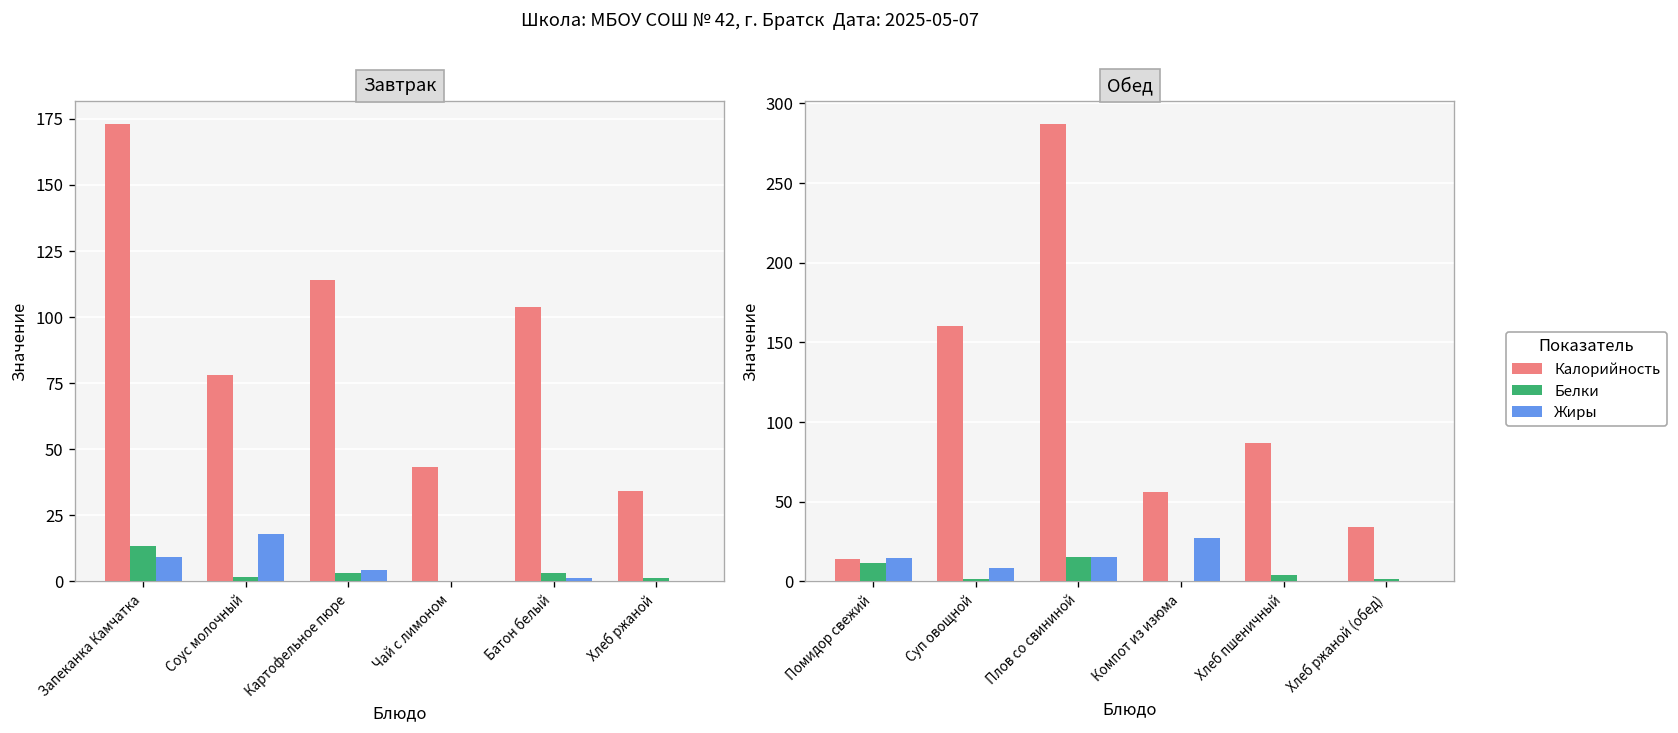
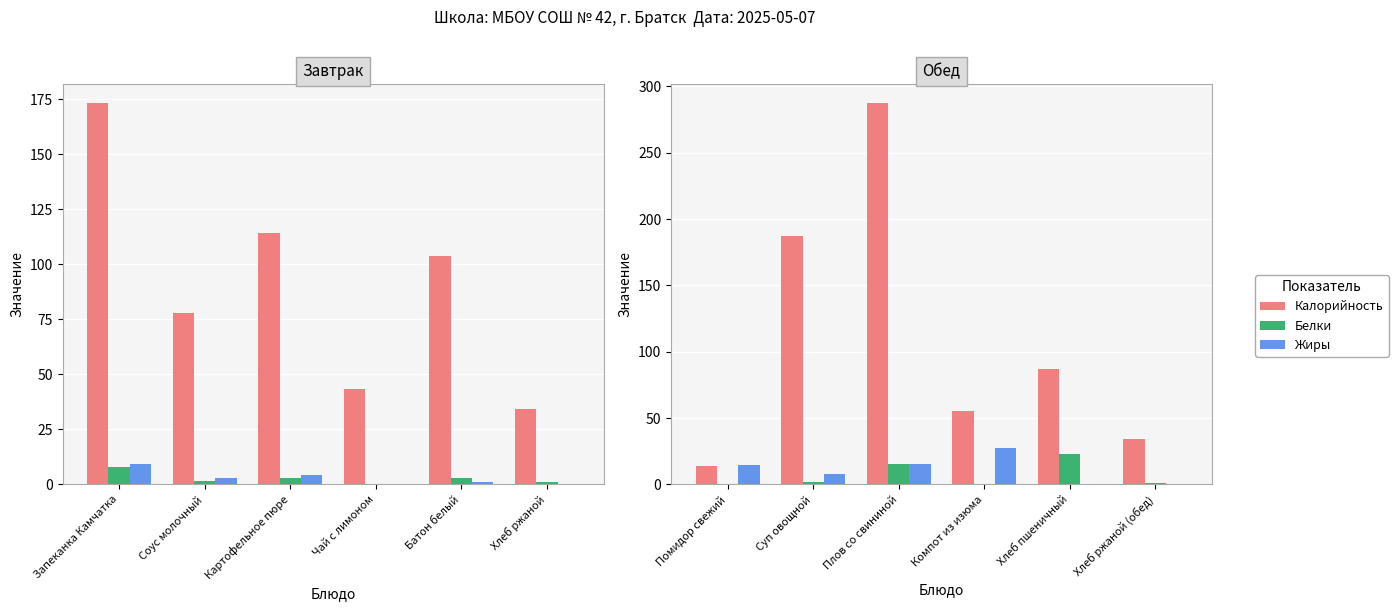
Завтрак, Белки, Запеканка Камчатка: 13 -> 8
Завтрак, Жиры, Соус молочный: 18 -> 3
Обед, Белки, Помидор свежий: 11 -> 1
Обед, Калорийность, Суп овощной: 160 -> 188
Обед, Белки, Хлеб пшеничный: 4 -> 23
